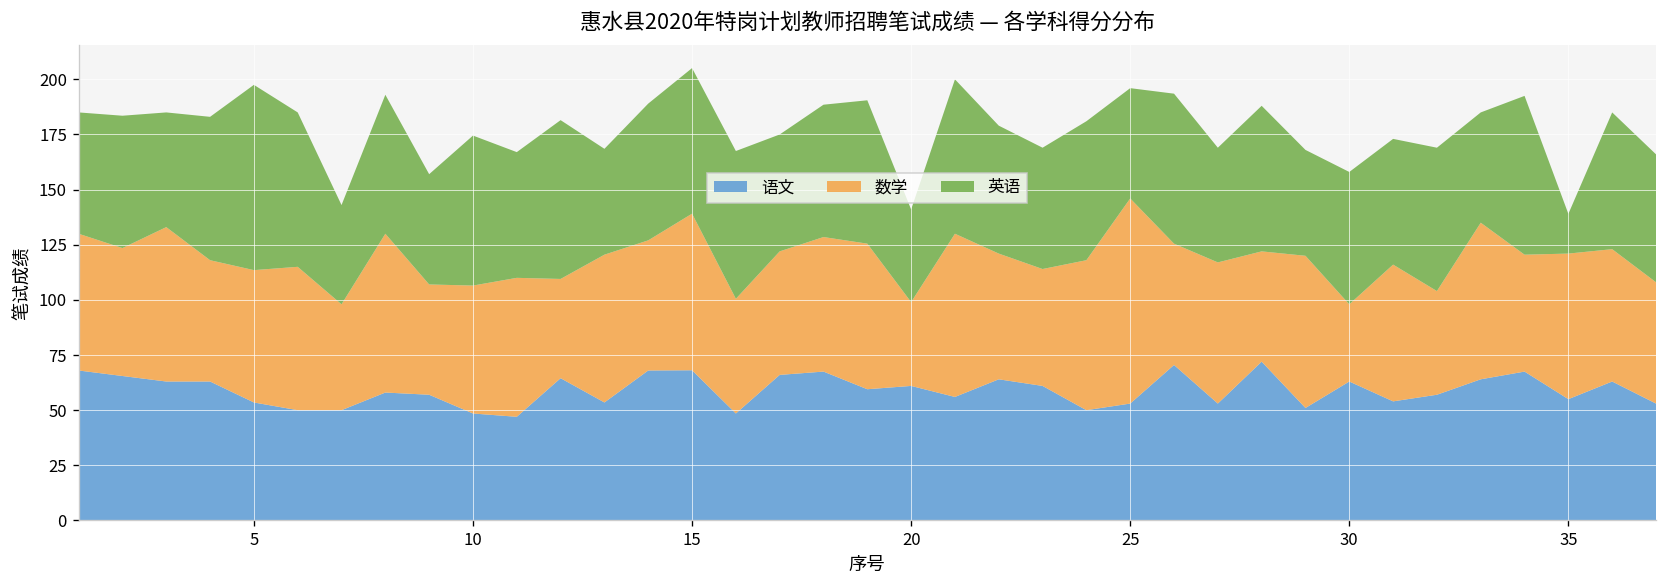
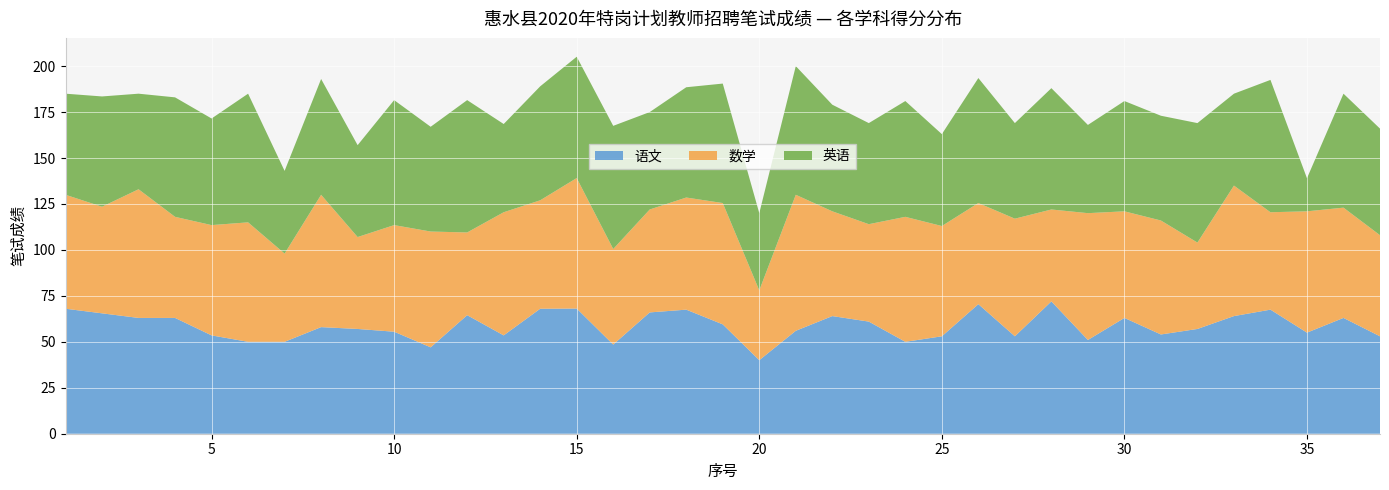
英语, 5: 84 -> 58
语文, 10: 49 -> 56
语文, 20: 61 -> 40
数学, 25: 93 -> 60
数学, 30: 35 -> 58
